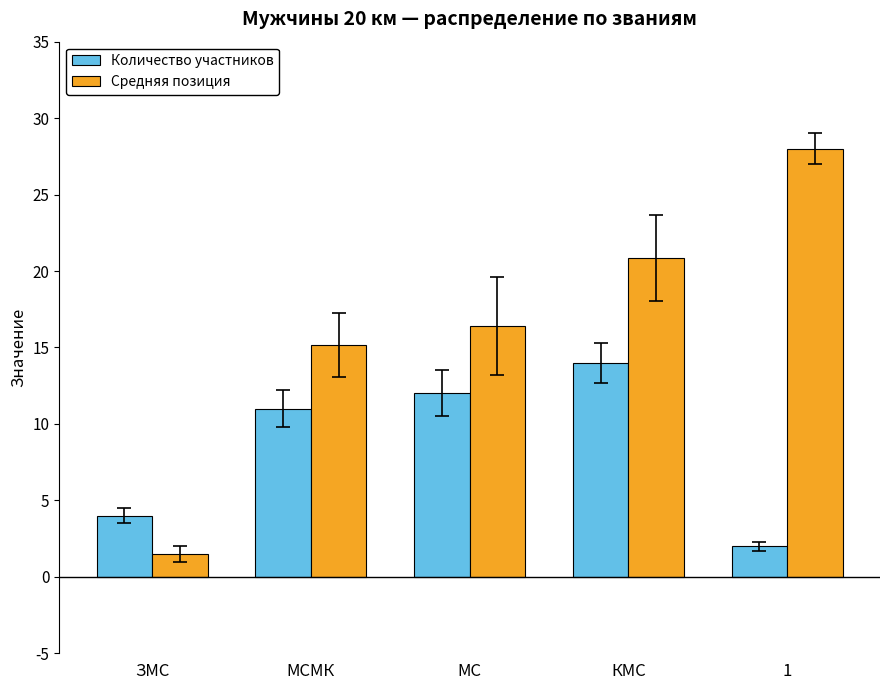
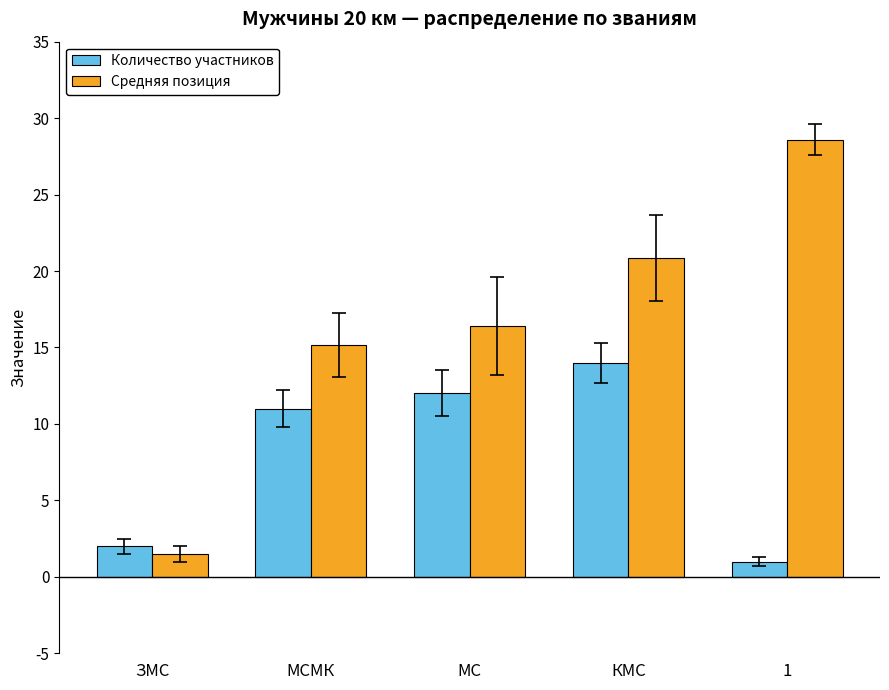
Количество участников, ЗМС: 4 -> 2
Количество участников, 1: 2 -> 1
Средняя позиция, 1: 28.0 -> 28.6
